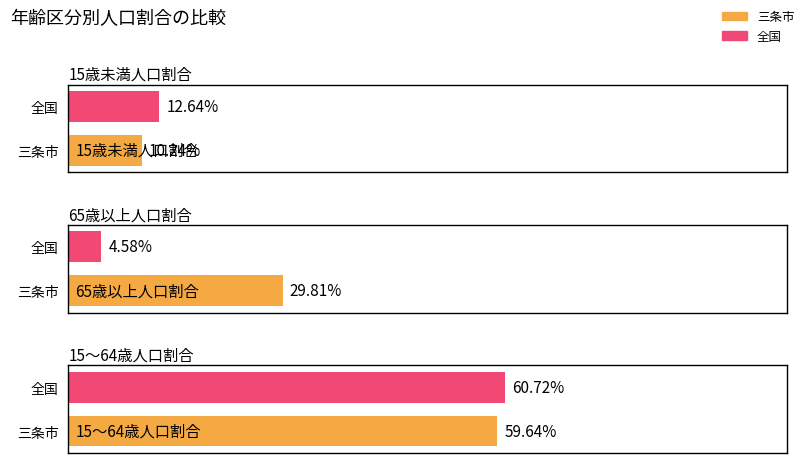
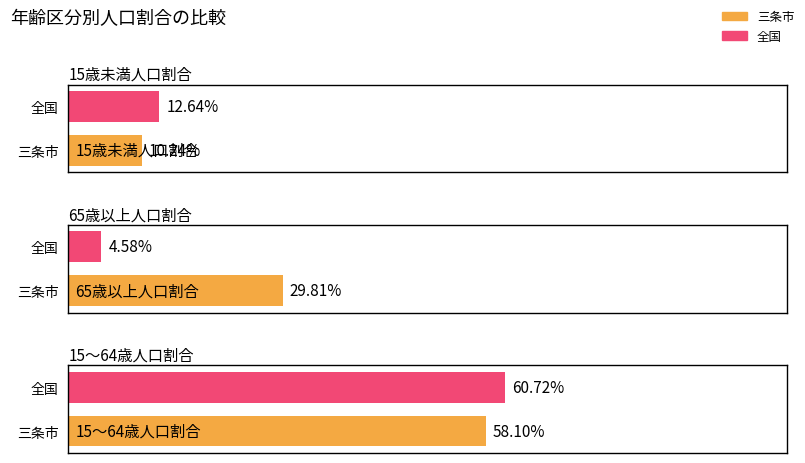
15～64歳人口割合, 三条市: 59.64% -> 58.10%
